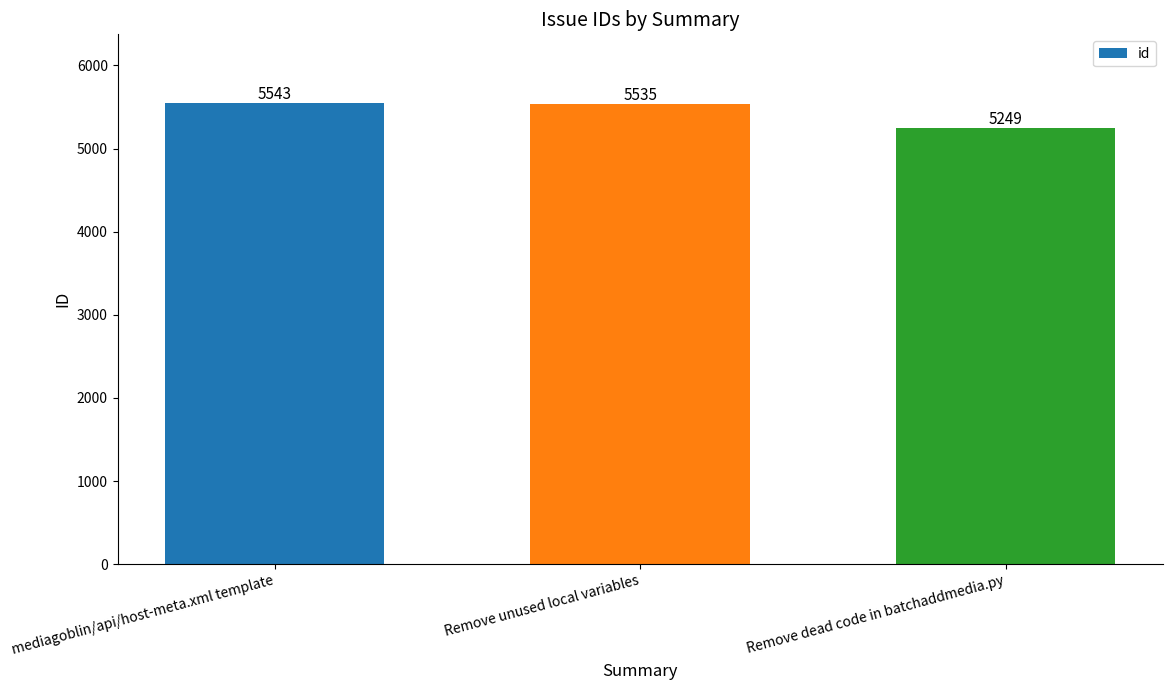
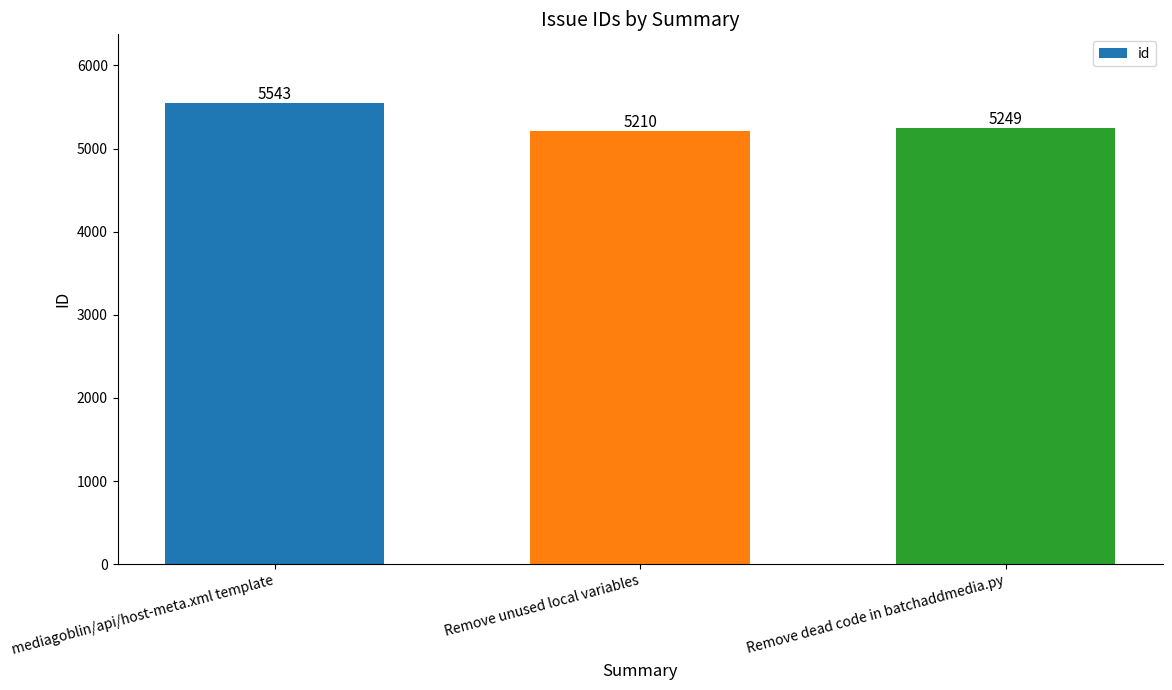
Remove unused local variables: 5535 -> 5210
